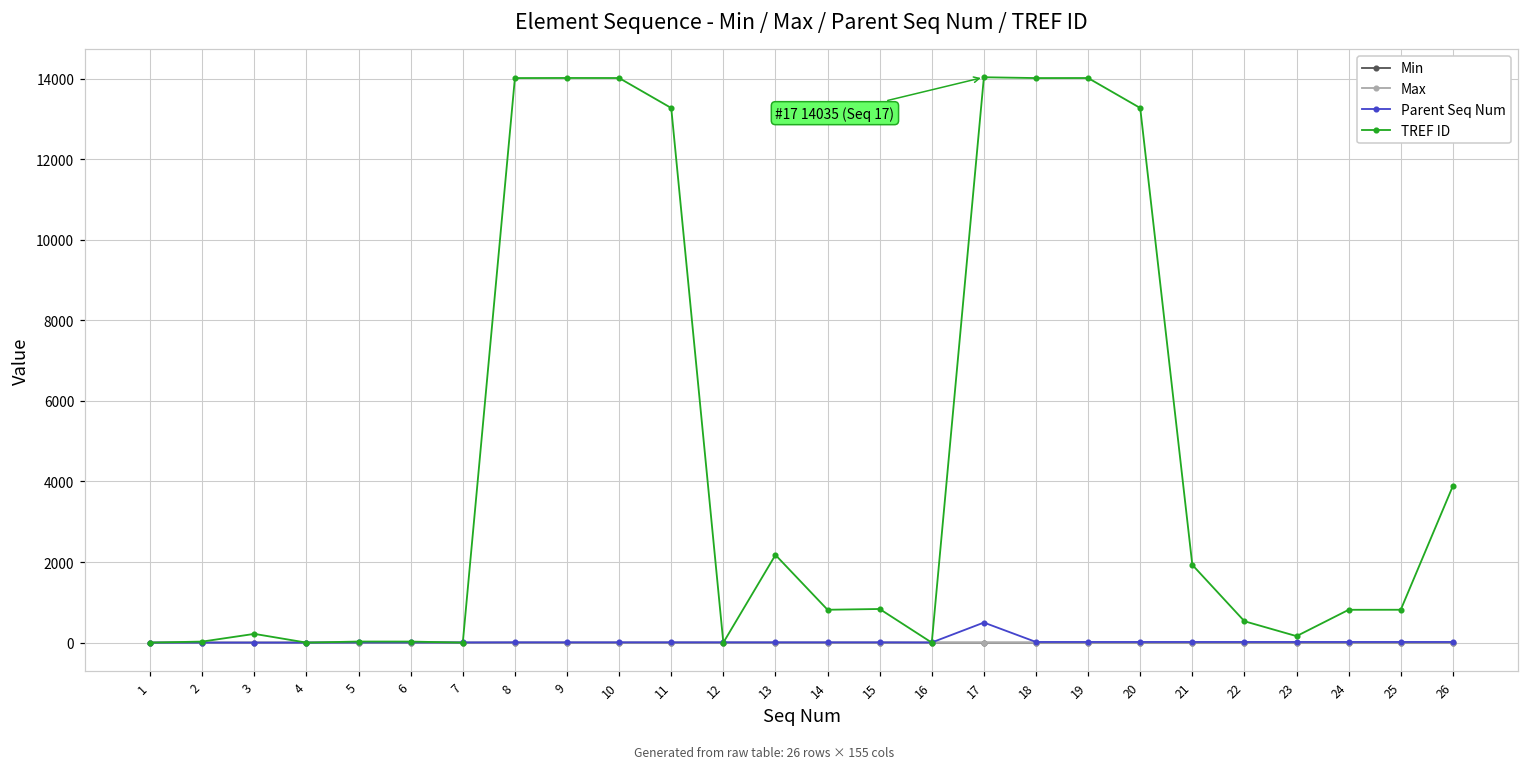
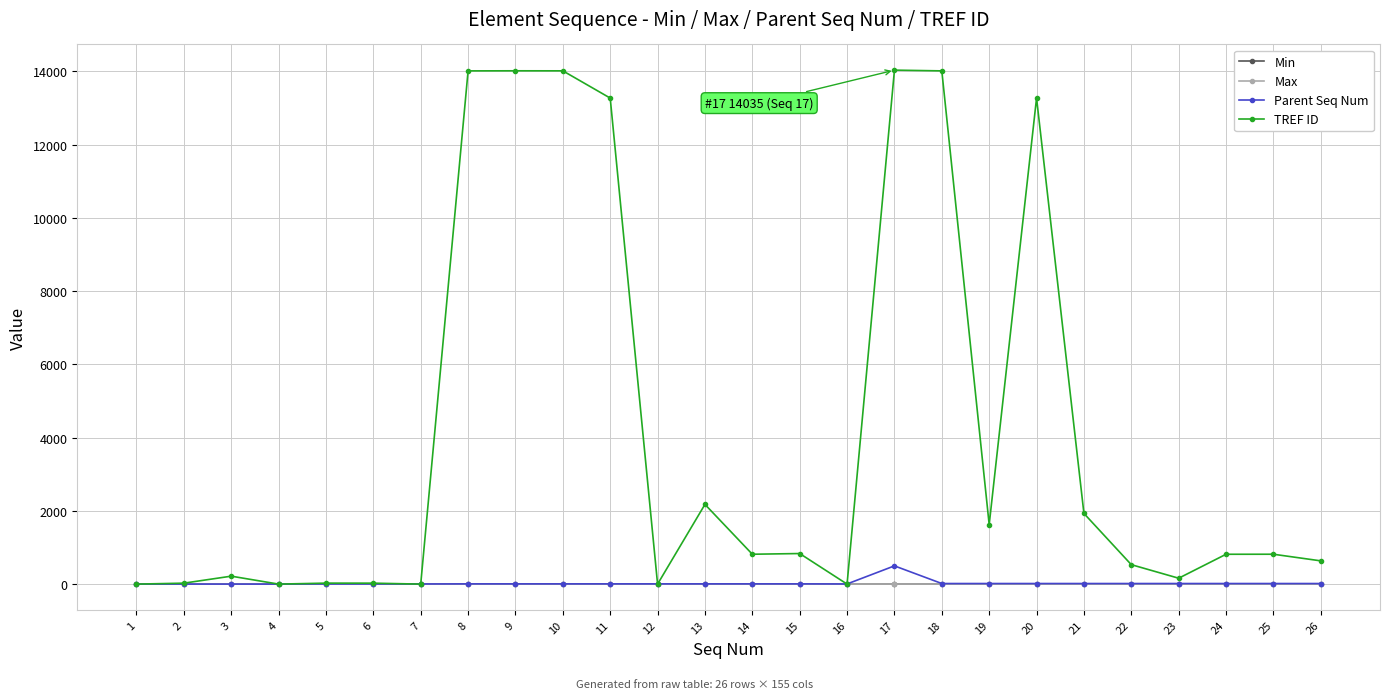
TREF ID, 19: 14000 -> 1600
TREF ID, 26: 3900 -> 600
